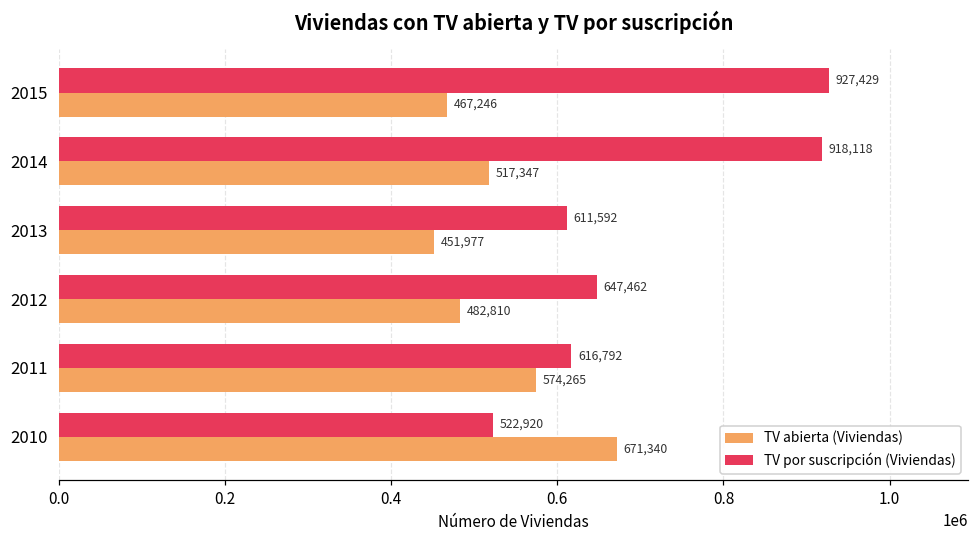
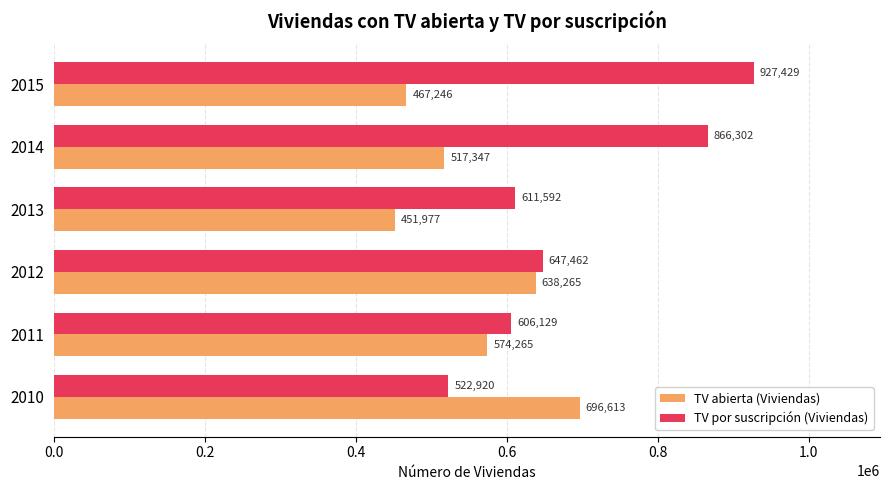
TV por suscripción (Viviendas), 2014: 918,118 -> 866,302
TV abierta (Viviendas), 2012: 482,810 -> 638,265
TV por suscripción (Viviendas), 2011: 616,792 -> 606,129
TV abierta (Viviendas), 2010: 671,340 -> 696,613
